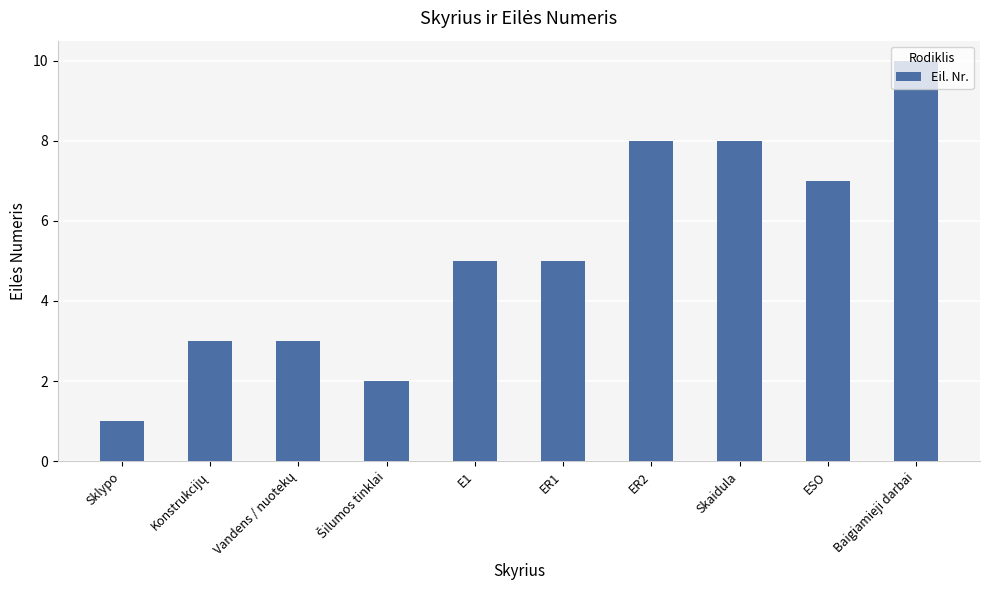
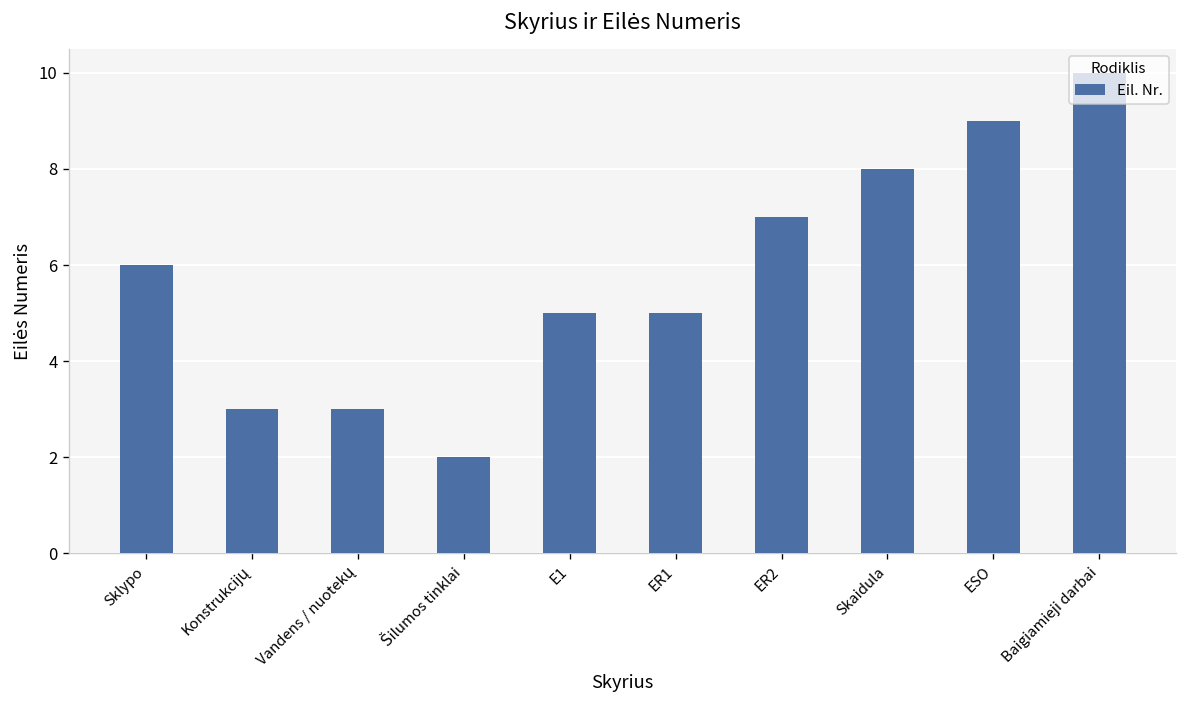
Sklypo: 1 -> 6
ER2: 8 -> 7
ESO: 7 -> 9
